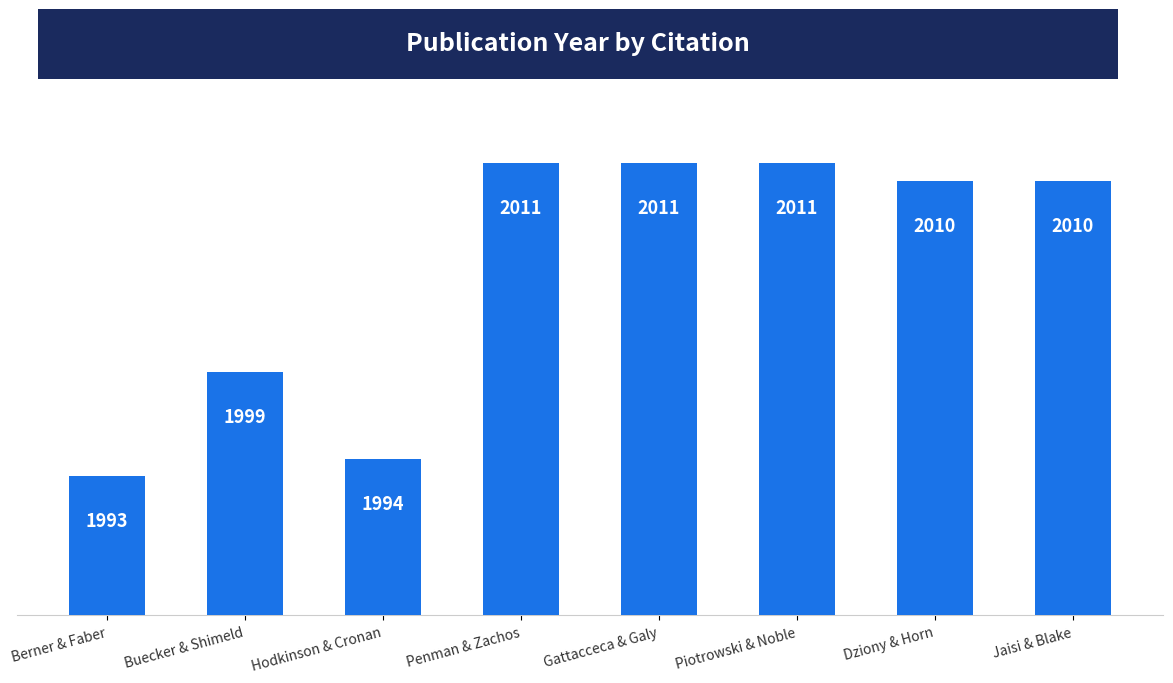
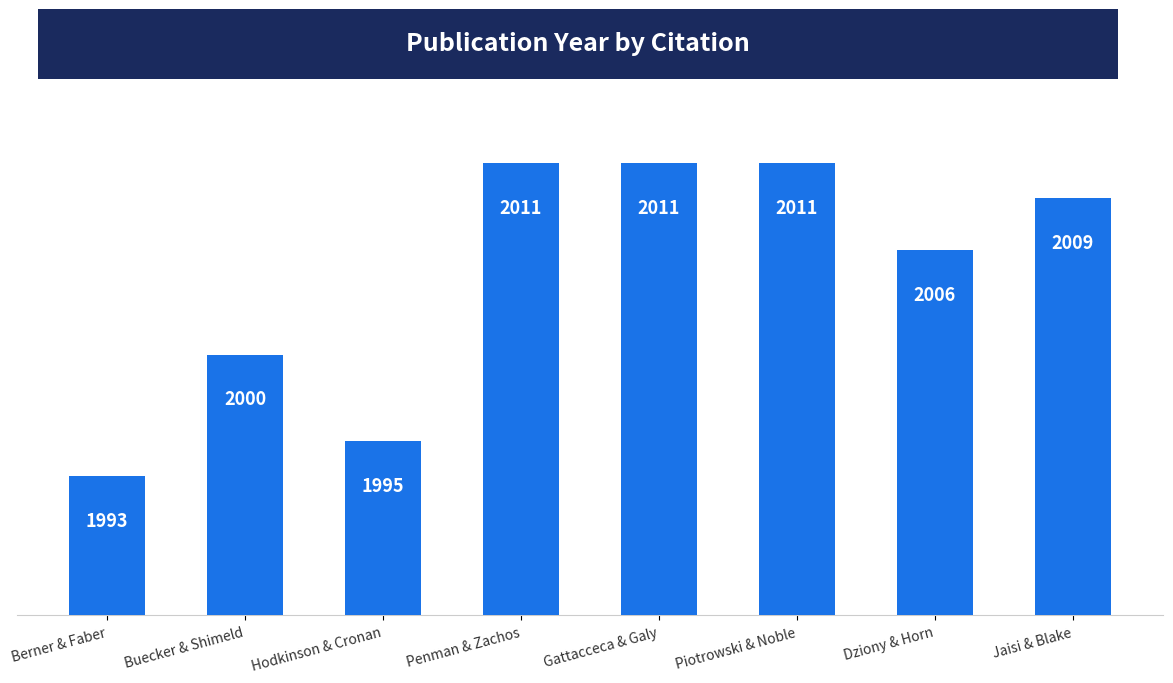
Buecker & Shimeld: 1999 -> 2000
Hodkinson & Cronan: 1994 -> 1995
Dziony & Horn: 2010 -> 2006
Jaisi & Blake: 2010 -> 2009
